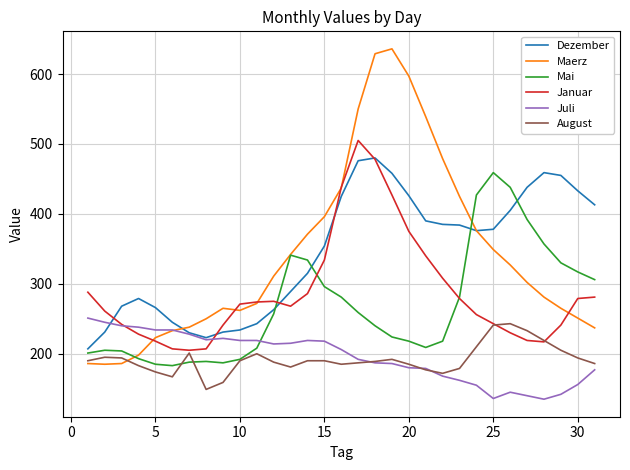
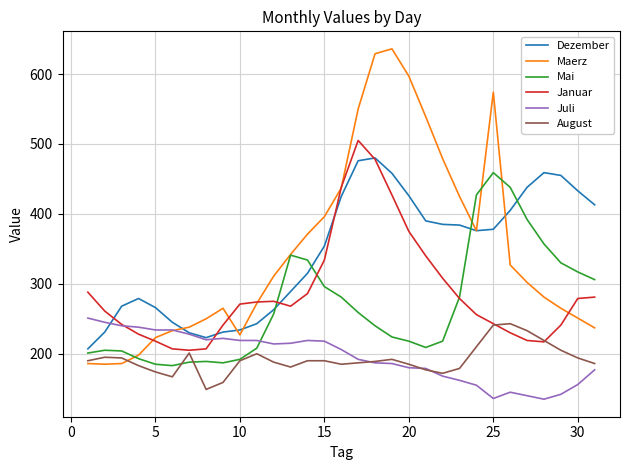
Maerz, 10: 260 -> 230
Maerz, 25: 350 -> 570
